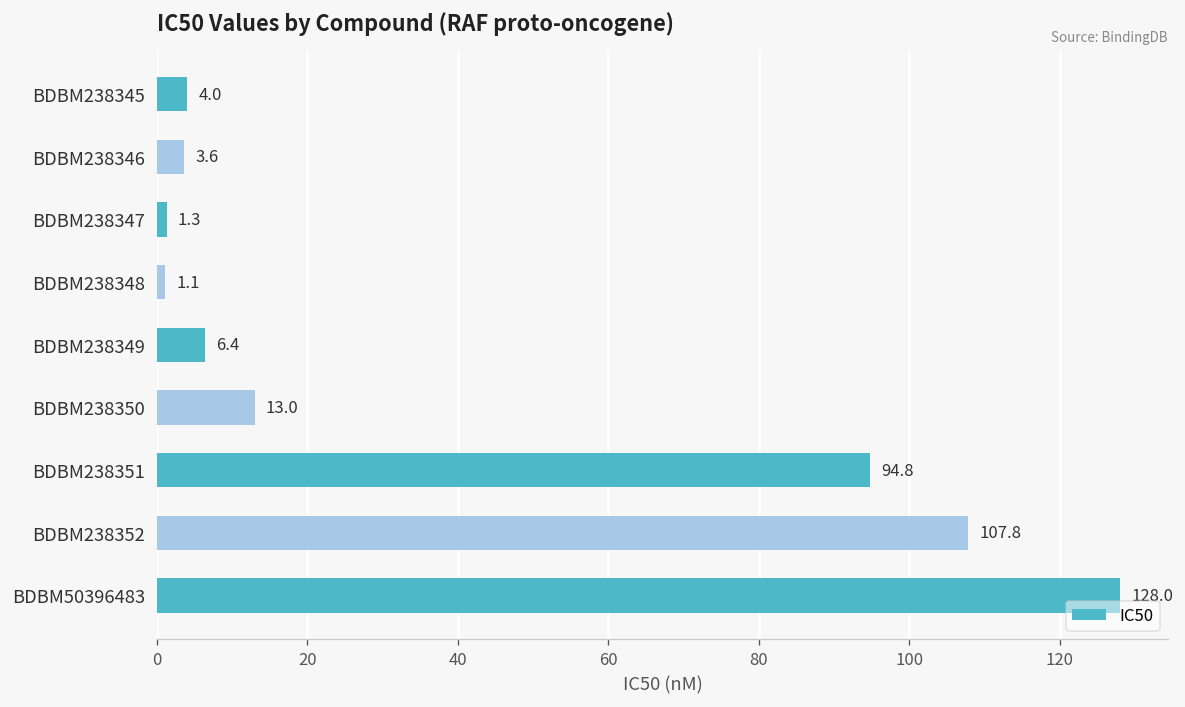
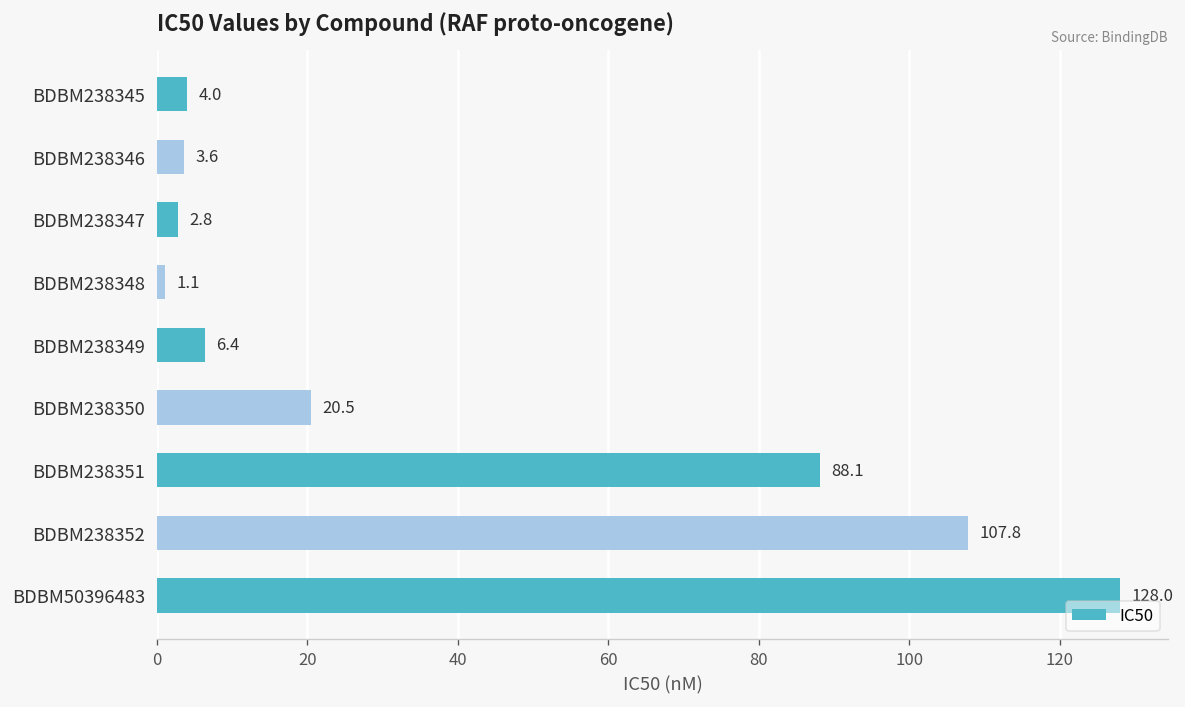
BDBM238347: 1.3 -> 2.8
BDBM238350: 13.0 -> 20.5
BDBM238351: 94.8 -> 88.1
